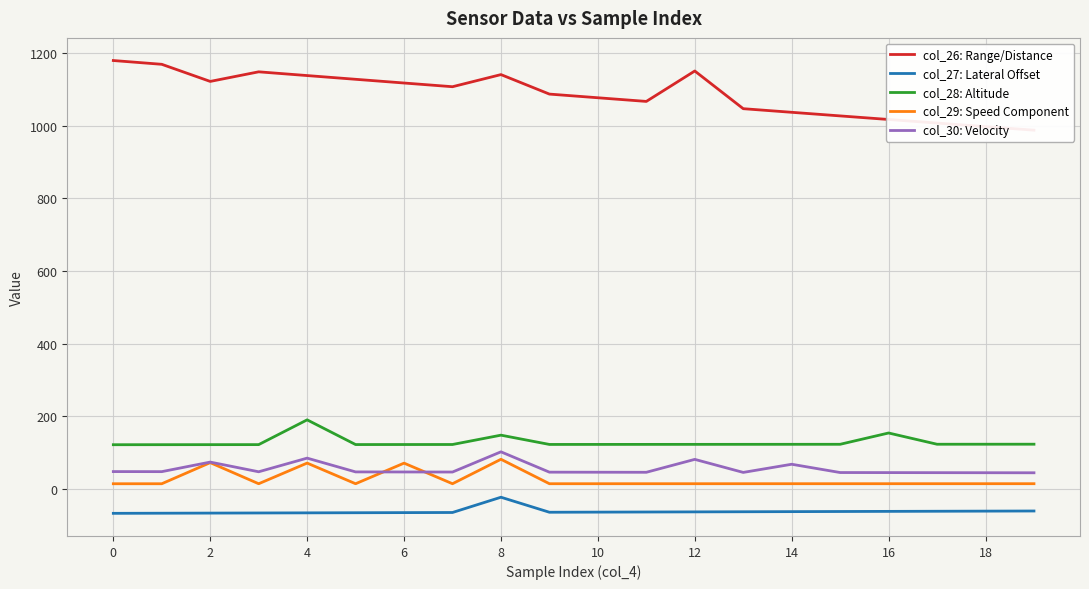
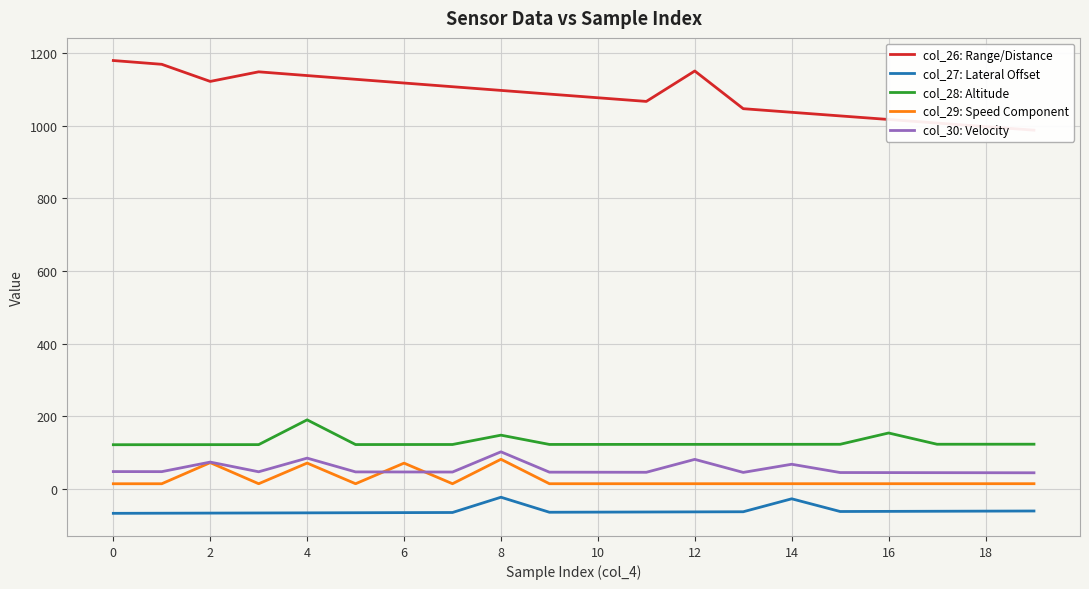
col_26: Range/Distance, 8: 1140 -> 1100
col_27: Lateral Offset, 14: -60 -> -30
